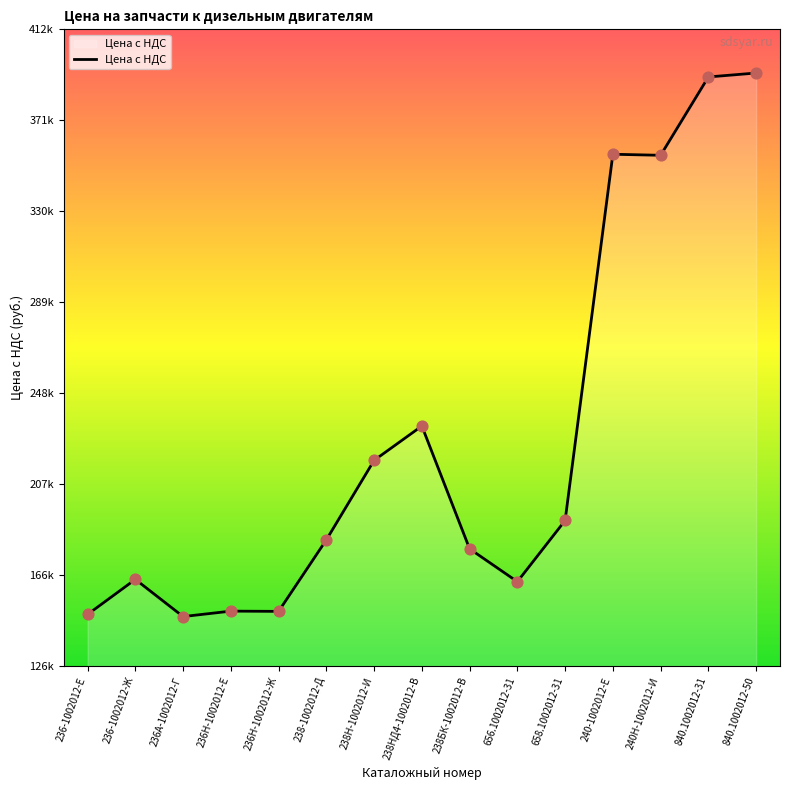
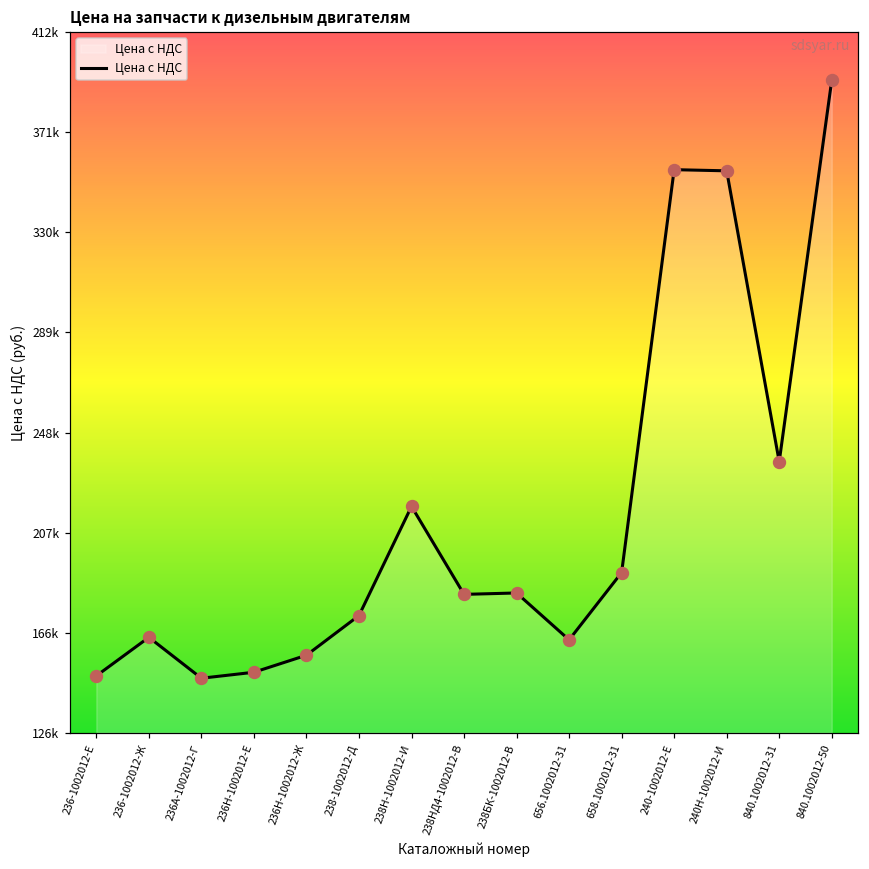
236Н-1002012-Ж: 151000 -> 158000
238-1002012-Д: 183000 -> 174000
238НД4-1002012-В: 234000 -> 183000
238БК-1002012-В: 179000 -> 183000
840.1002012-31: 391000 -> 237000
